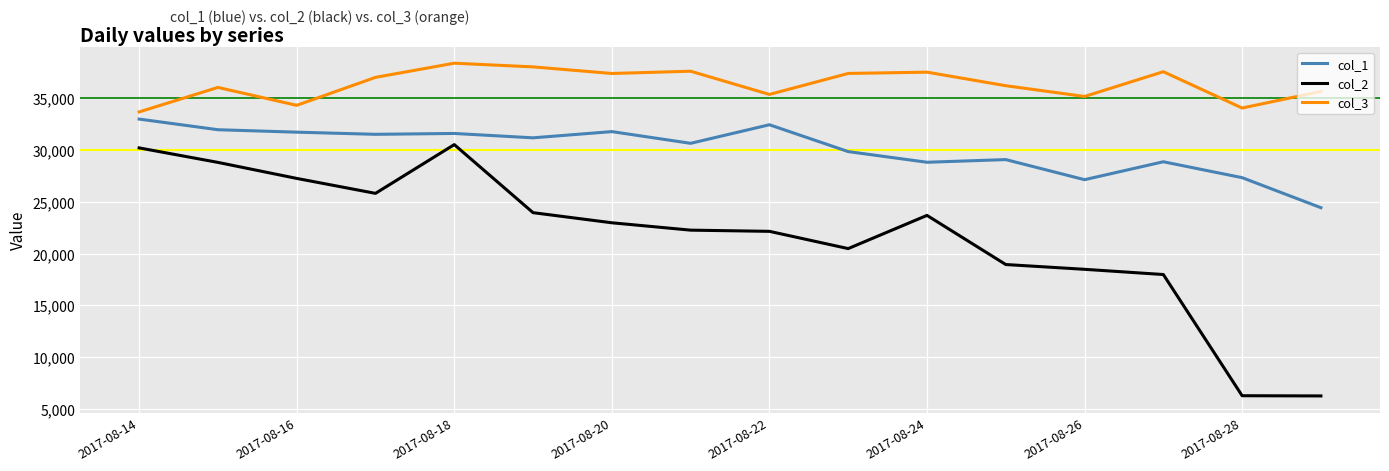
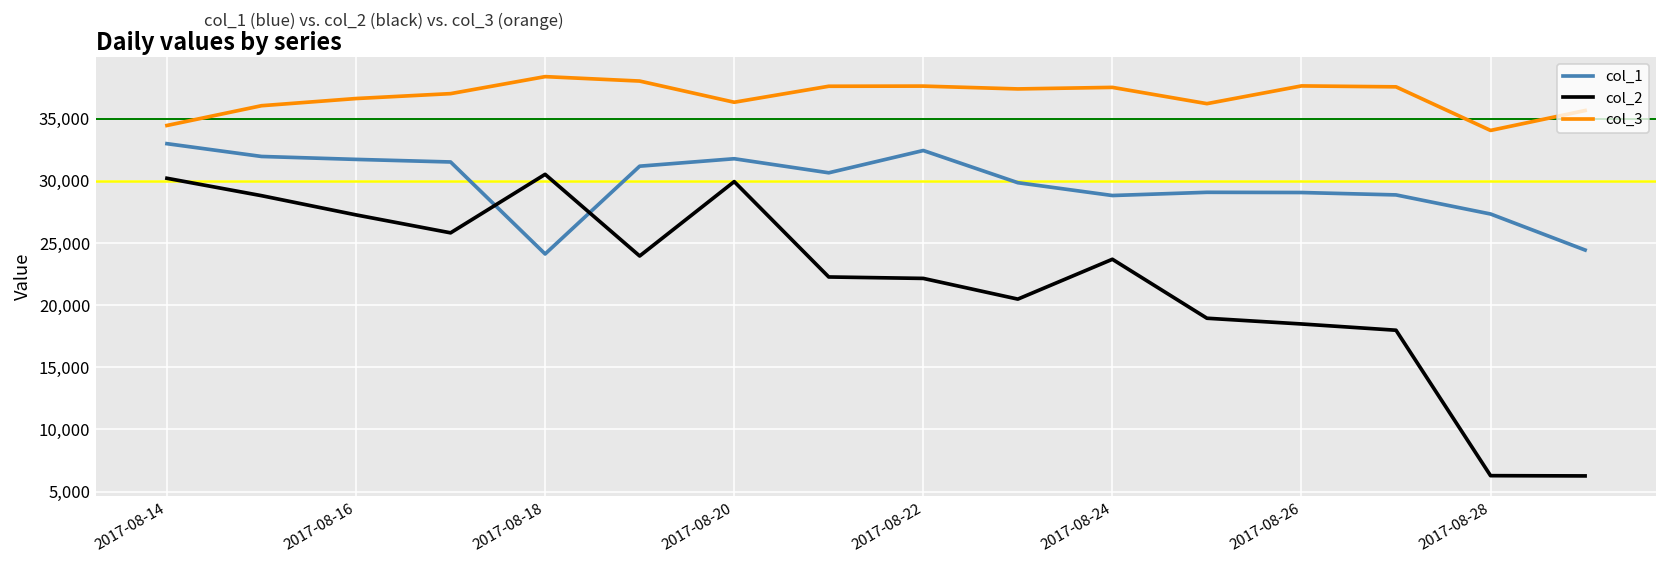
col_3, 2017-08-14: 33,700 -> 34,400
col_3, 2017-08-16: 34,300 -> 36,600
col_1, 2017-08-18: 31,600 -> 24,100
col_2, 2017-08-20: 23,000 -> 29,900
col_3, 2017-08-20: 37,400 -> 36,300
col_3, 2017-08-22: 35,400 -> 37,600
col_1, 2017-08-26: 27,100 -> 29,100
col_3, 2017-08-26: 35,200 -> 37,600
